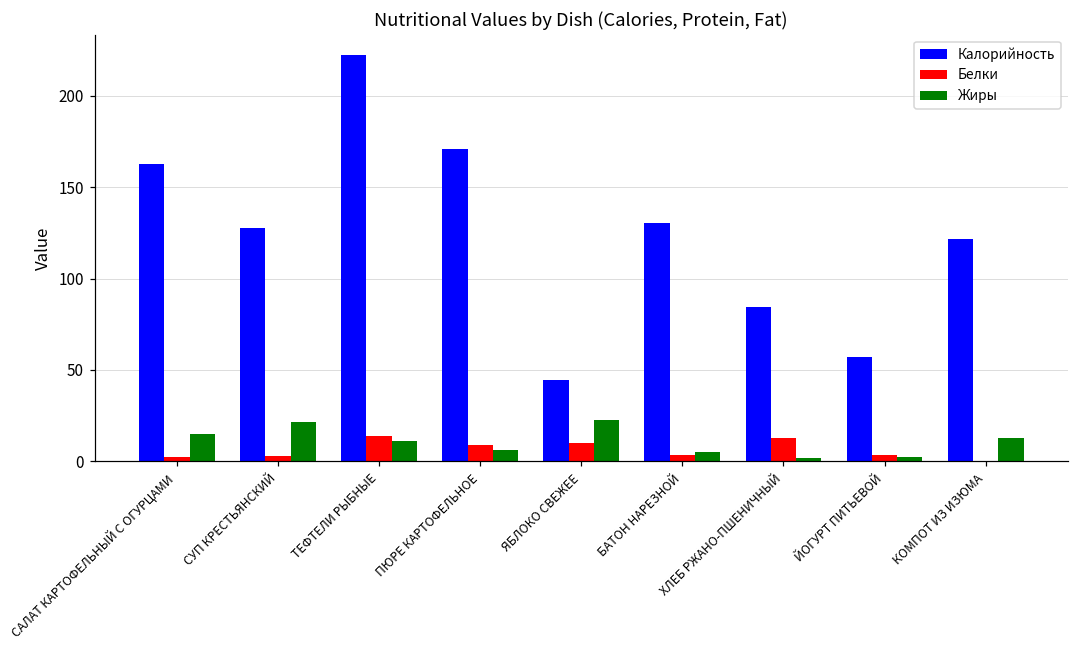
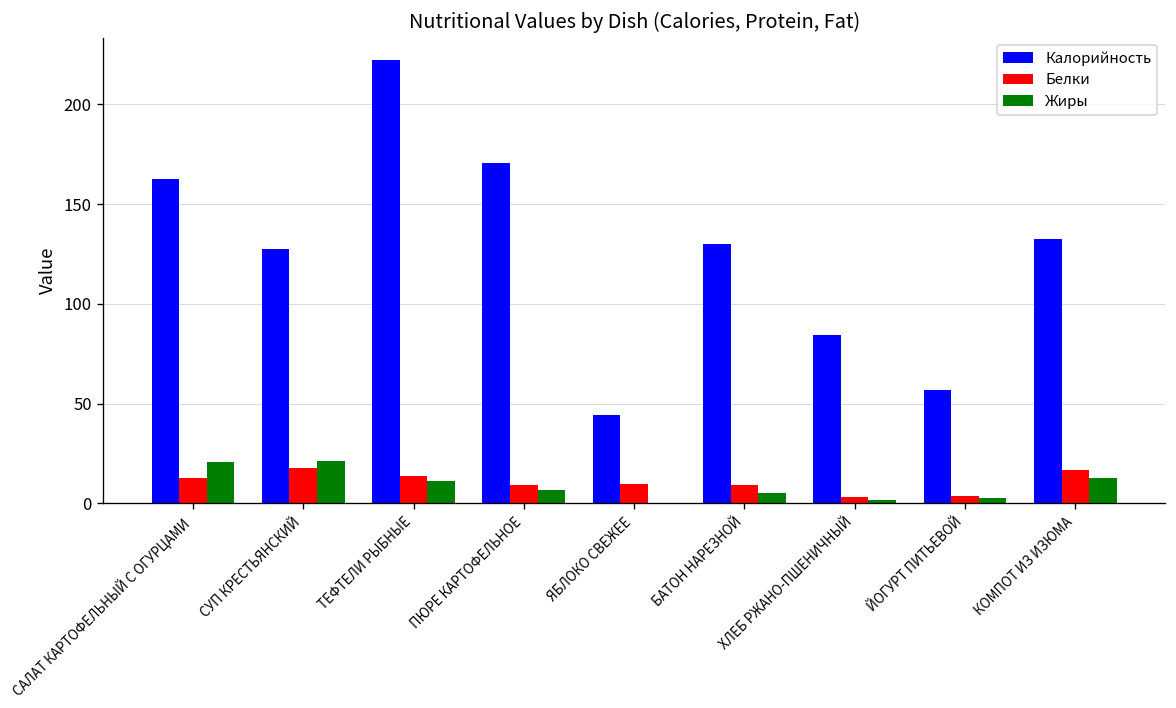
Белки, САЛАТ КАРТОФЕЛЬНЫЙ С ОГУРЦАМИ: 2 -> 13
Жиры, САЛАТ КАРТОФЕЛЬНЫЙ С ОГУРЦАМИ: 15 -> 21
Белки, СУП КРЕСТЬЯНСКИЙ: 3 -> 18
Жиры, ЯБЛОКО СВЕЖЕЕ: 22 -> 0
Белки, БАТОН НАРЕЗНОЙ: 4 -> 9
Белки, ХЛЕБ РЖАНО-ПШЕНИЧНЫЙ: 13 -> 3
Калорийность, КОМПОТ ИЗ ИЗЮМА: 122 -> 132
Белки, КОМПОТ ИЗ ИЗЮМА: 0 -> 17
